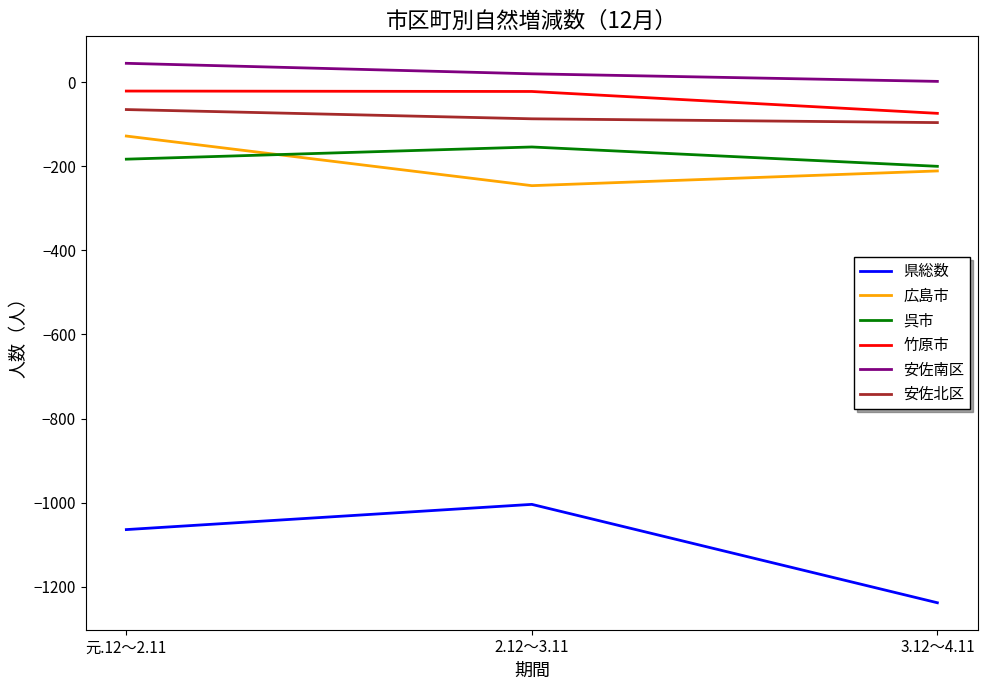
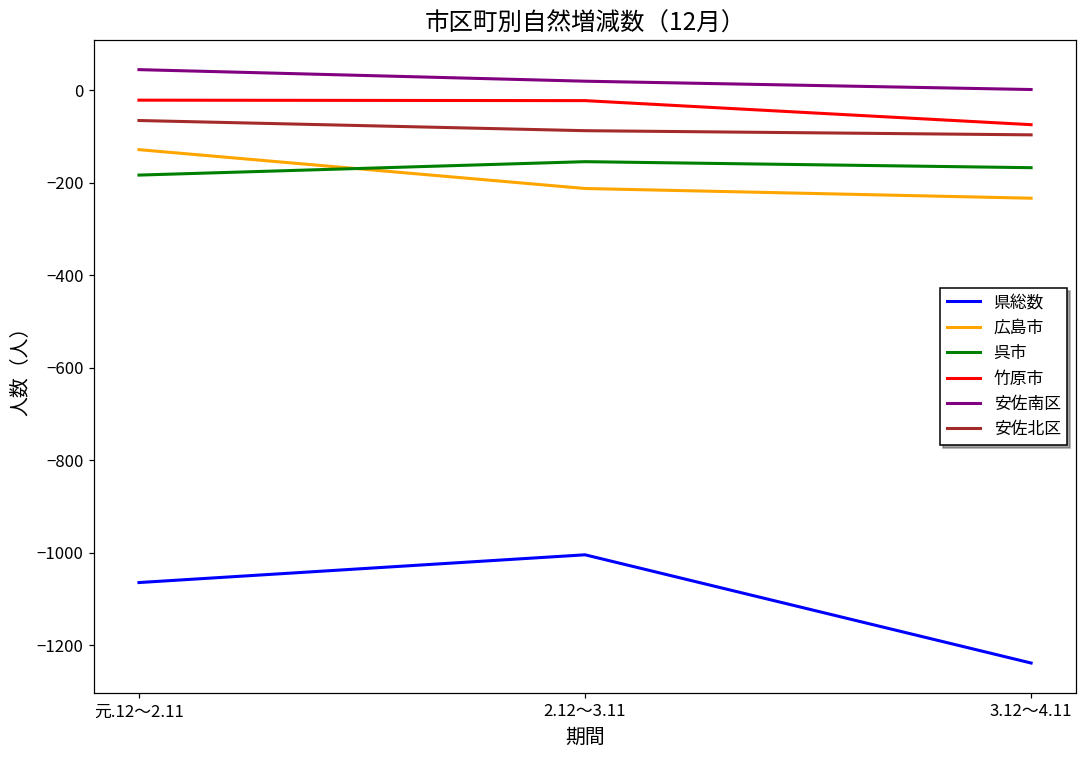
広島市, 2.12～3.11: -250 -> -210
広島市, 3.12～4.11: -210 -> -230
呉市, 3.12～4.11: -200 -> -170
